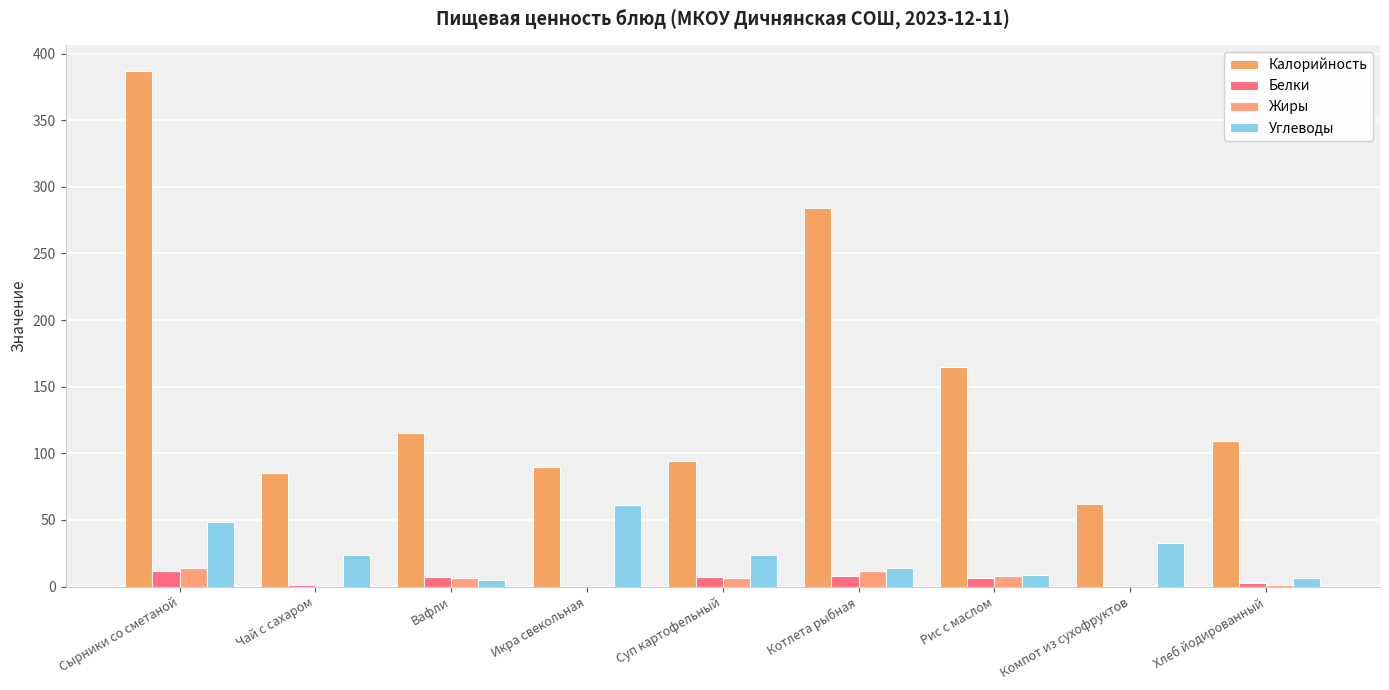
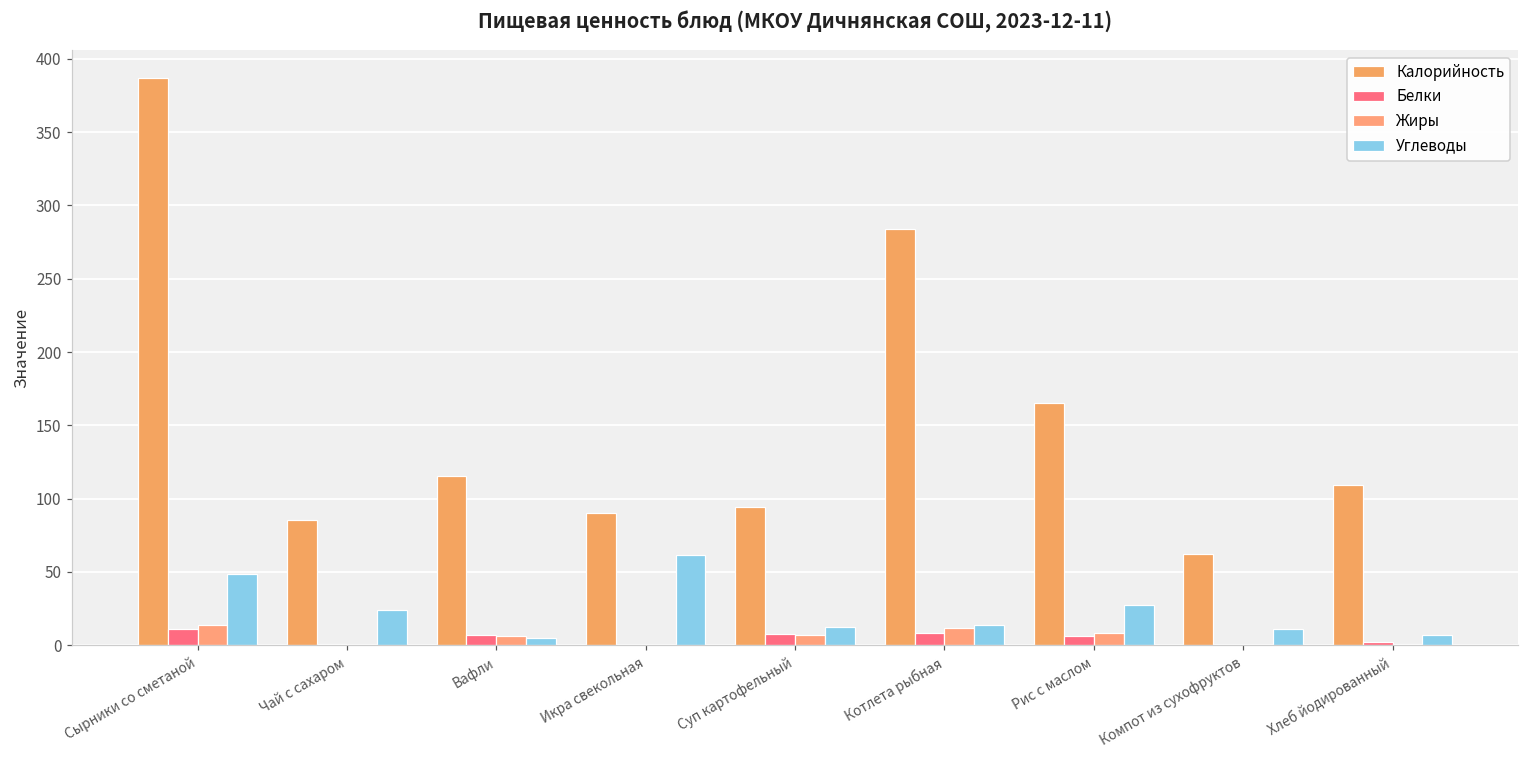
Углеводы, Суп картофельный: 24 -> 13
Углеводы, Рис с маслом: 9 -> 28
Углеводы, Компот из сухофруктов: 33 -> 11
